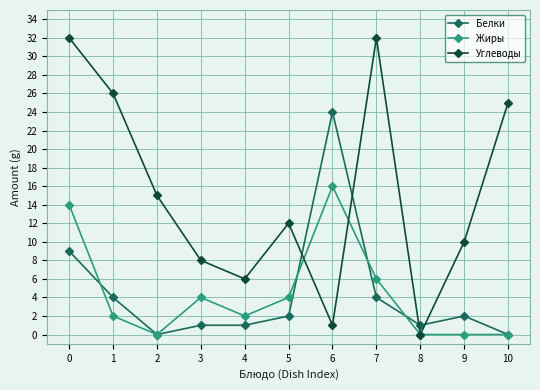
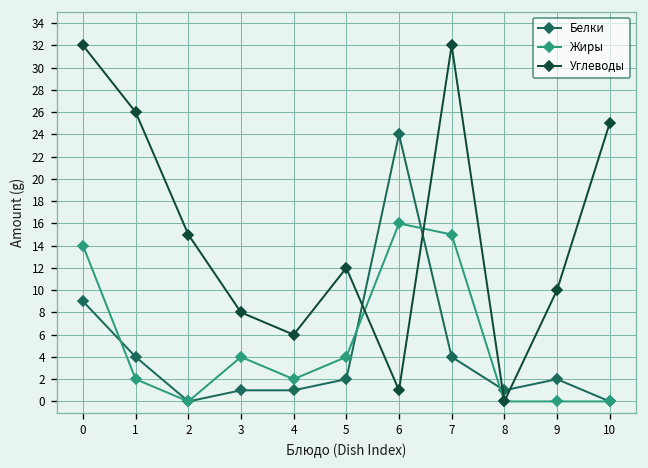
Жиры, 7: 6 -> 15
